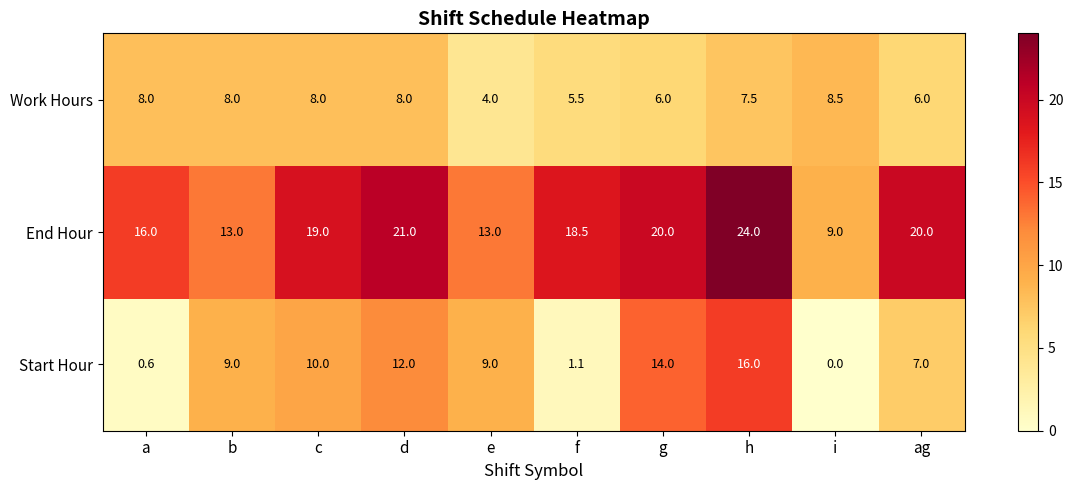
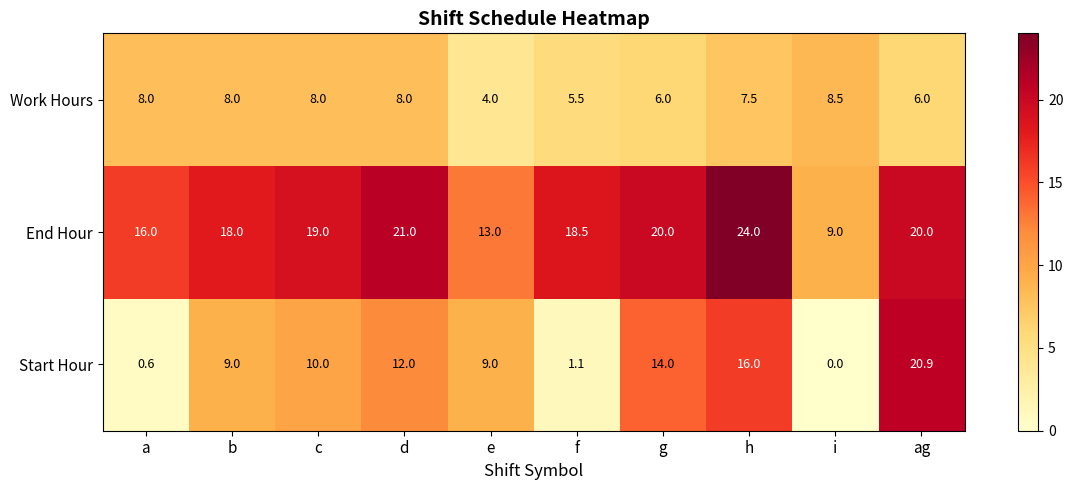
End Hour, b: 13.0 -> 18.0
Start Hour, ag: 7.0 -> 20.9
